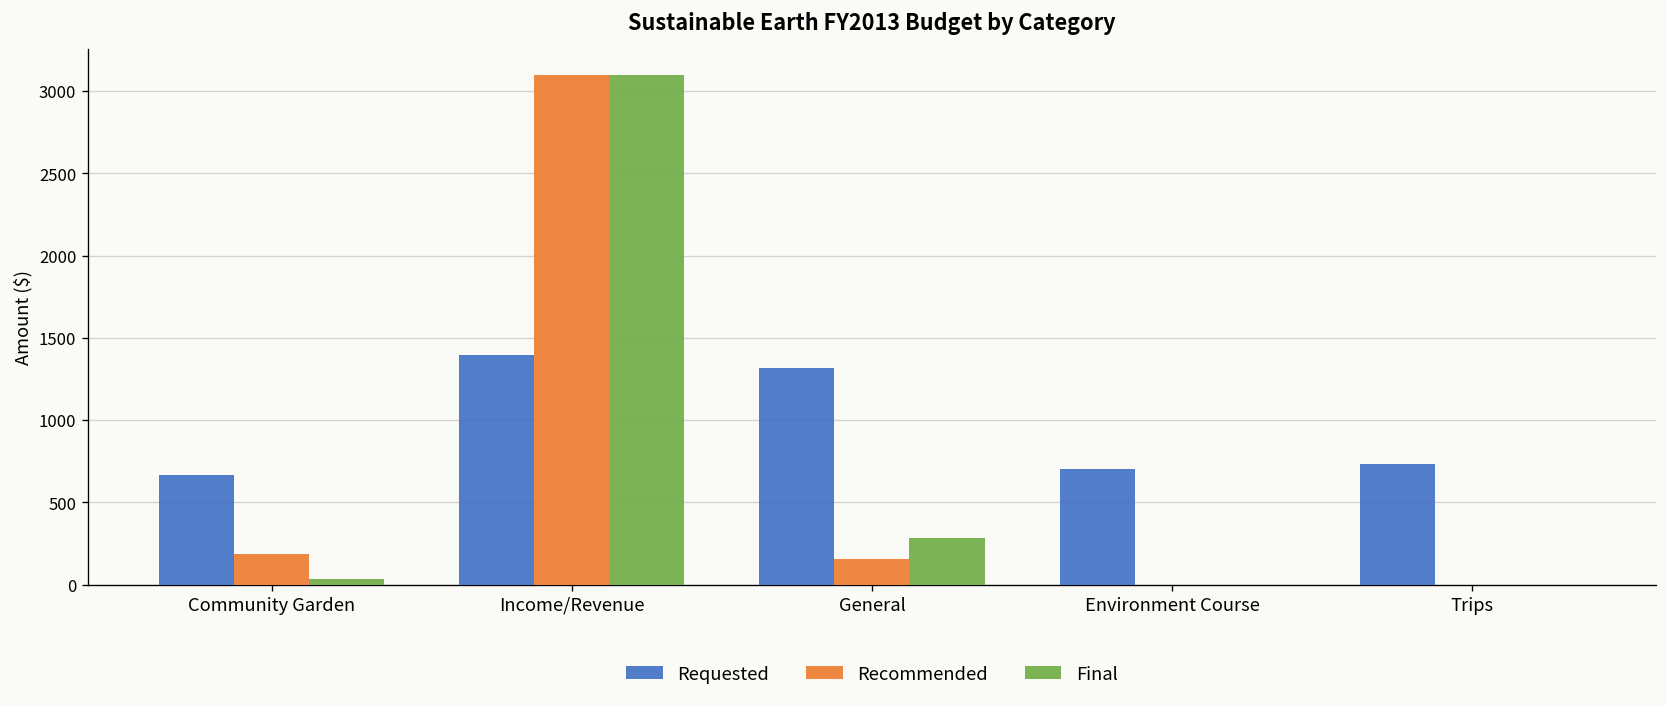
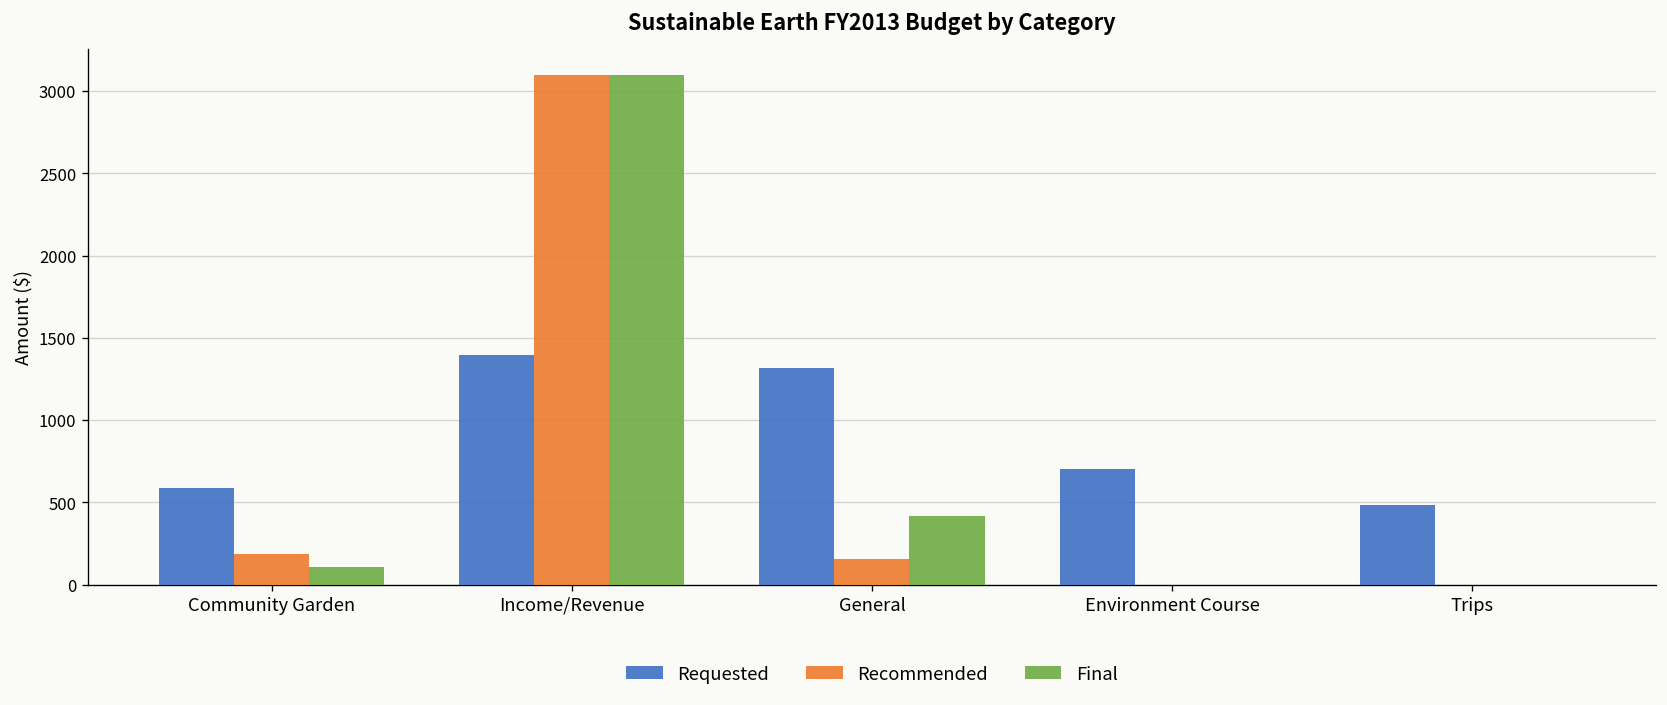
Requested, Community Garden: 670 -> 590
Final, Community Garden: 40 -> 110
Final, General: 280 -> 420
Requested, Trips: 730 -> 490
